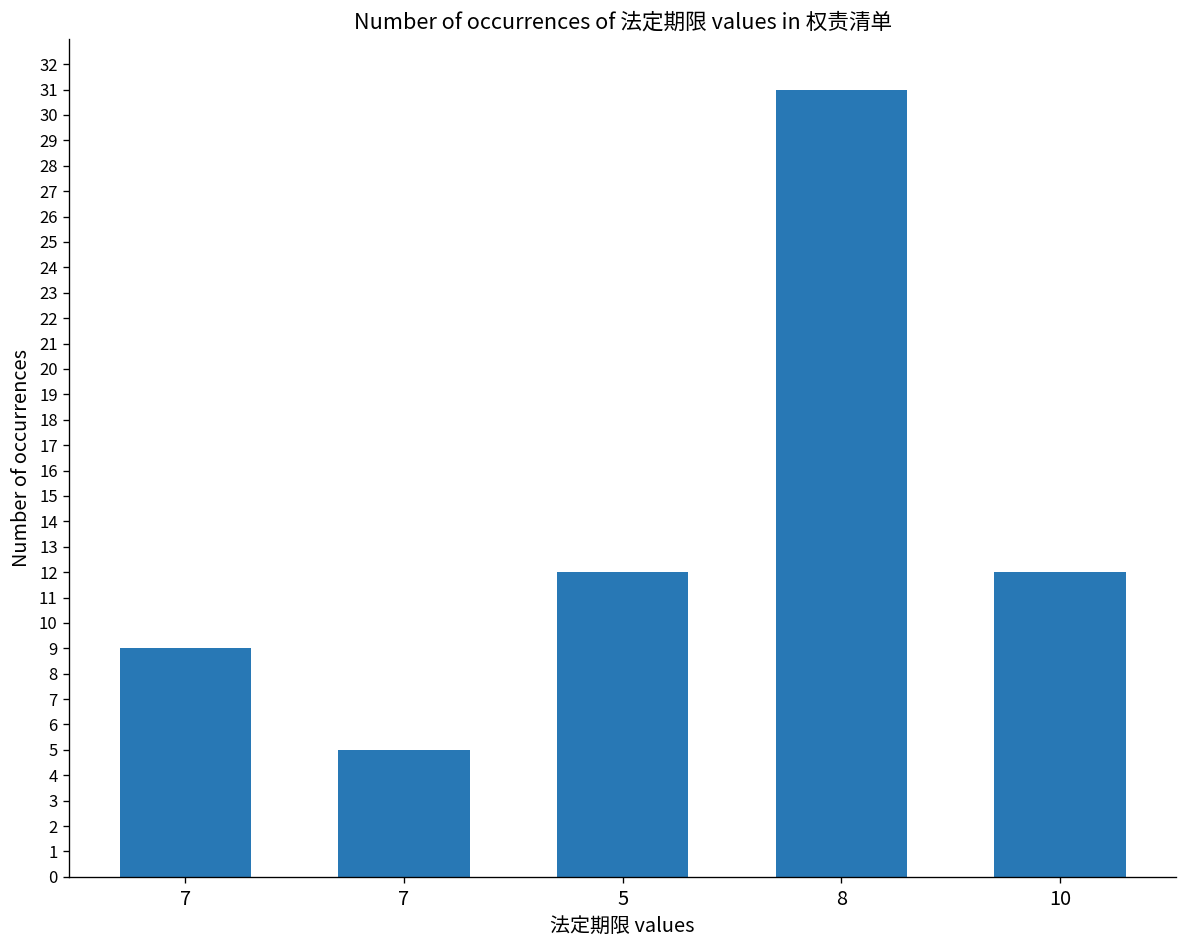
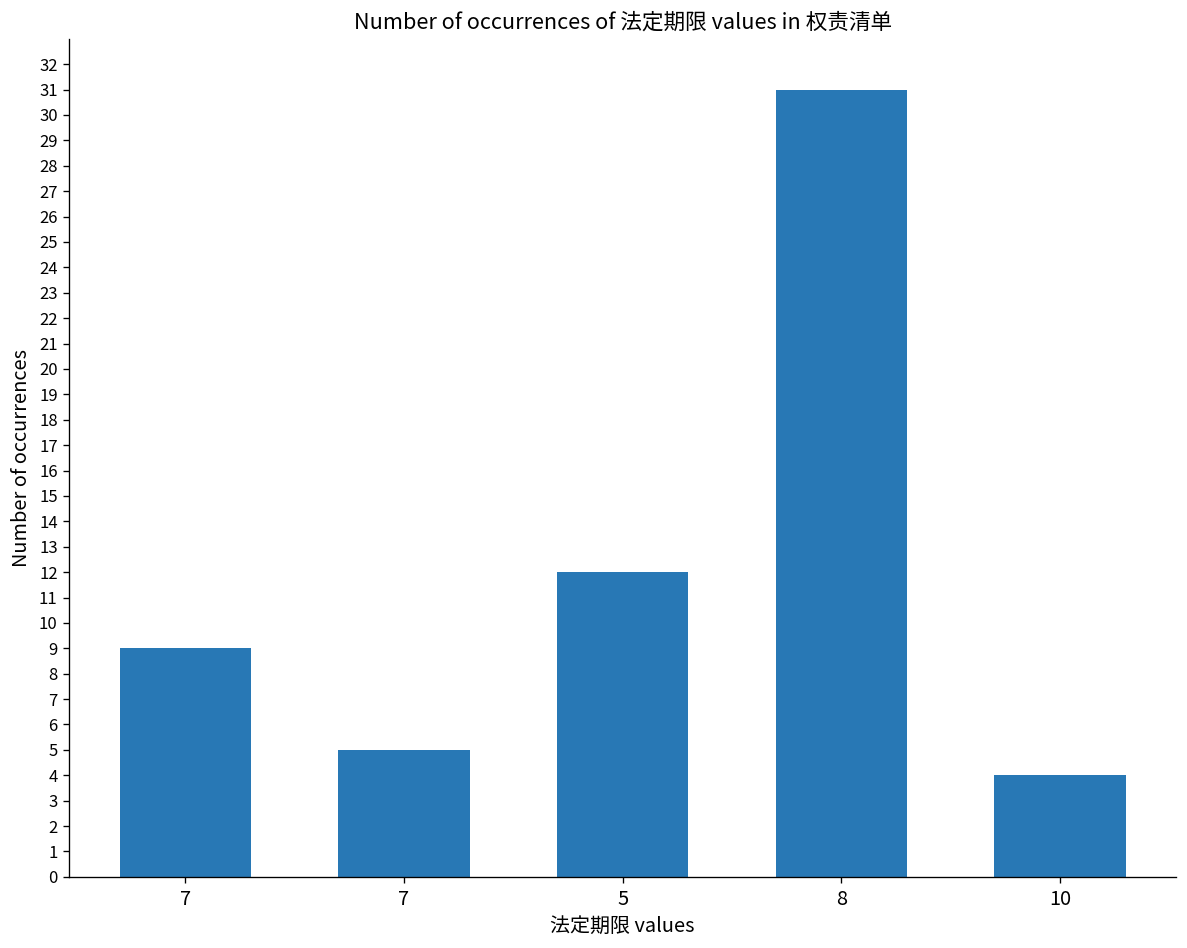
10: 12 -> 4
